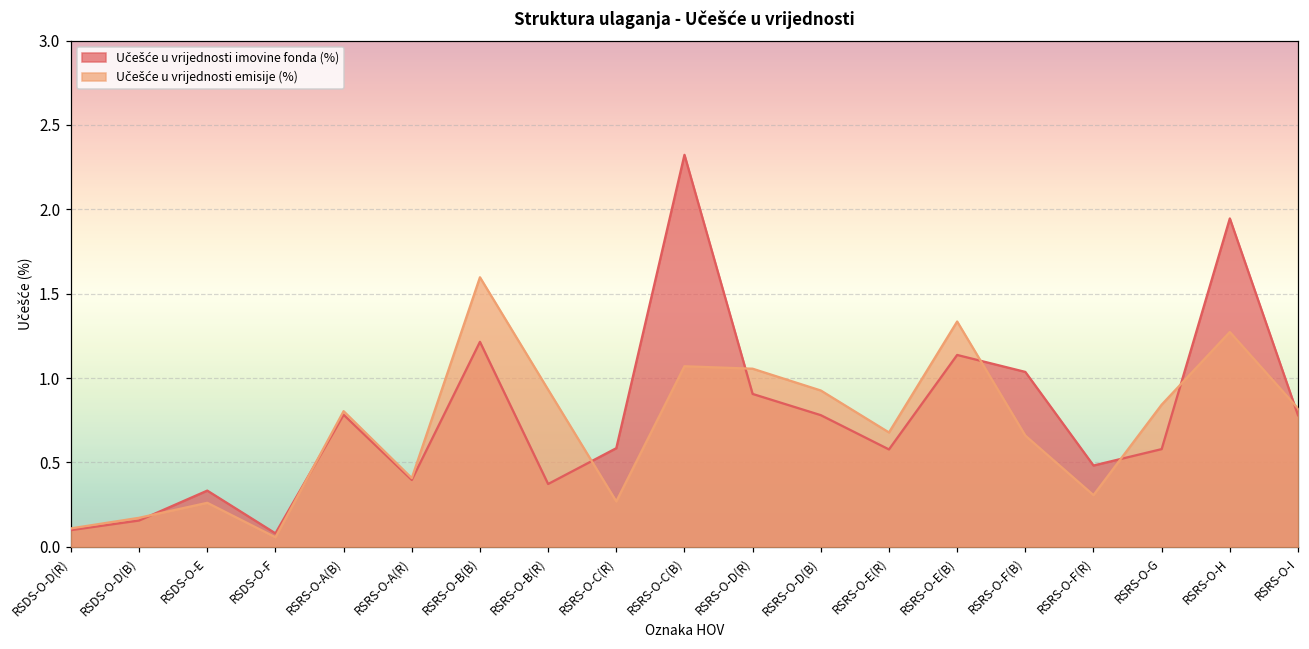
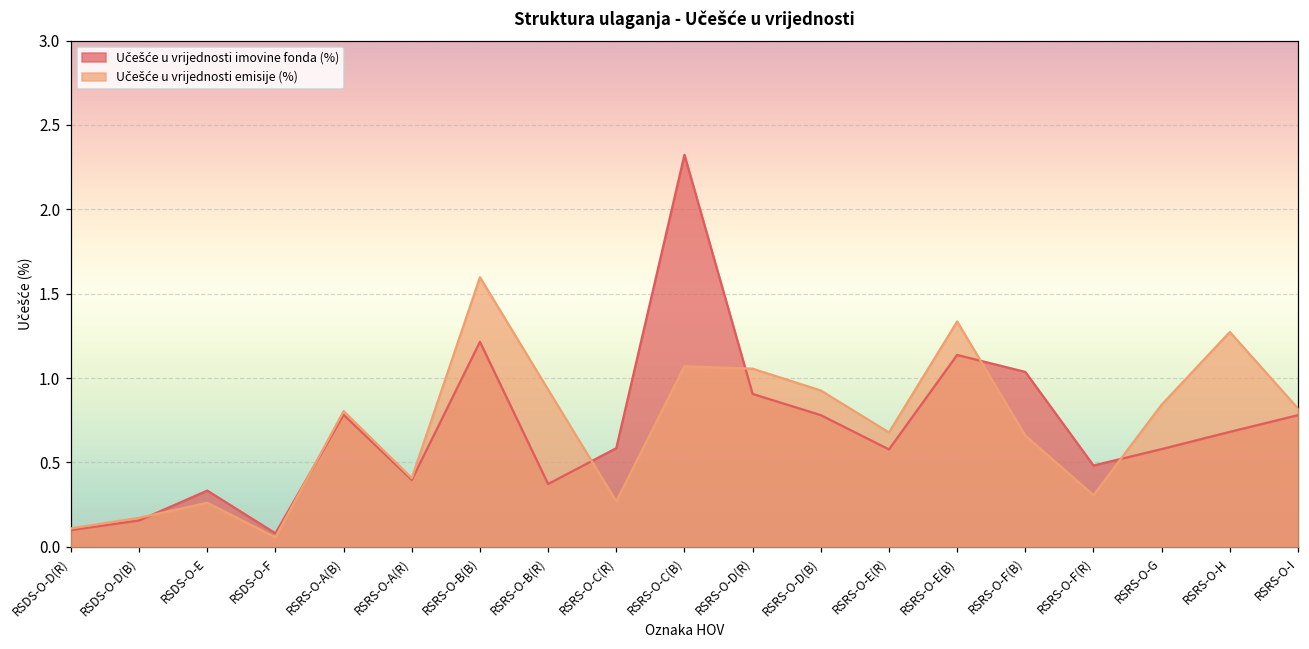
Učešće u vrijednosti imovine fonda (%), RSRS-O-H: 1.95 -> 0.68
